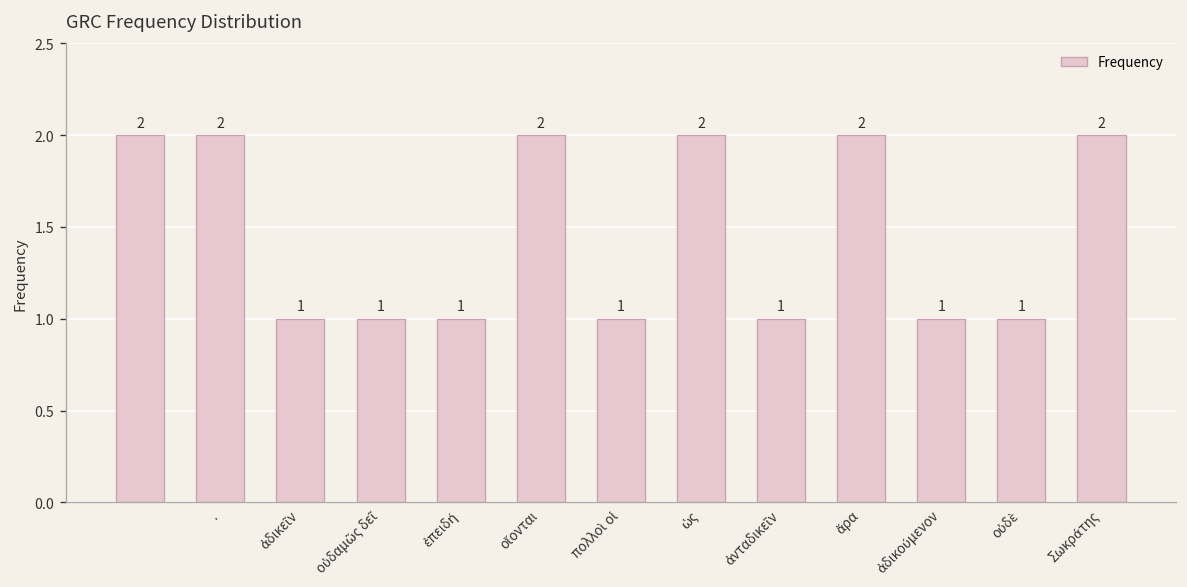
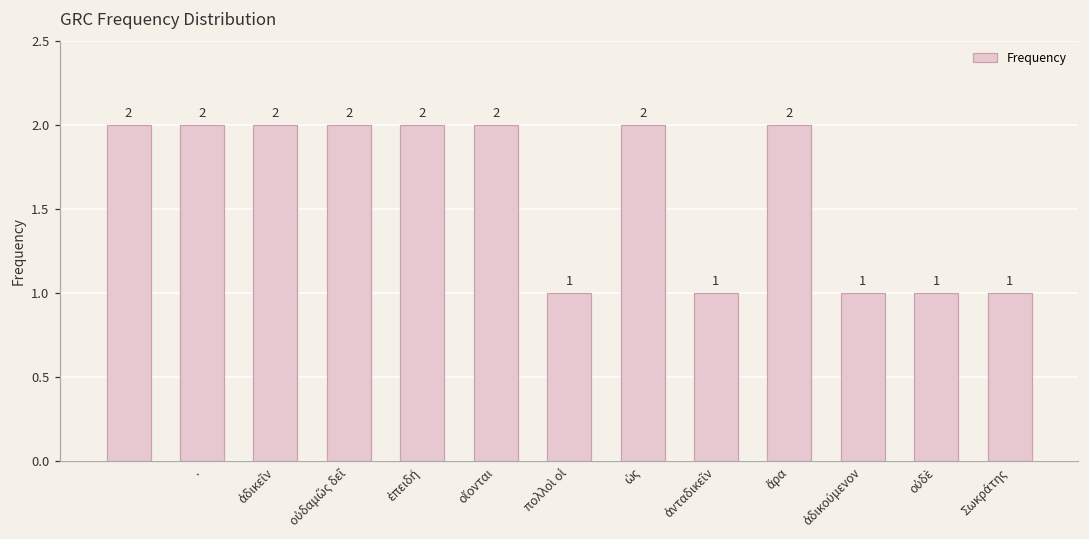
ἀδικεῖν: 1 -> 2
οὐδαμῶς δεῖ: 1 -> 2
ἐπειδή: 1 -> 2
Σωκράτης: 2 -> 1
